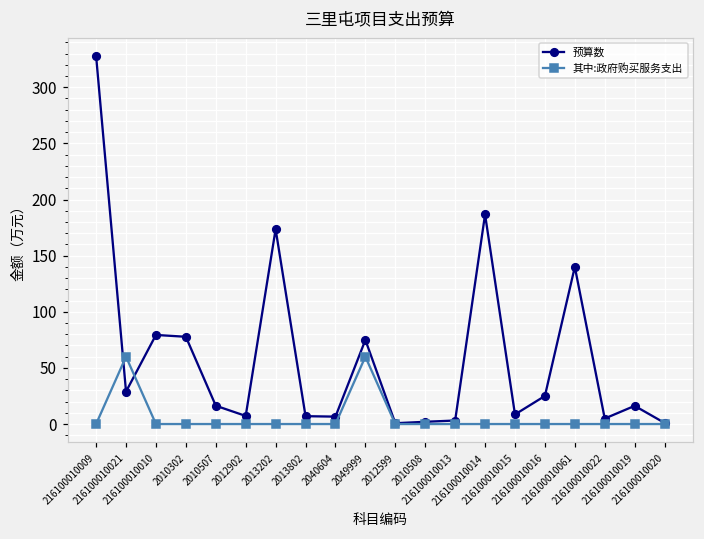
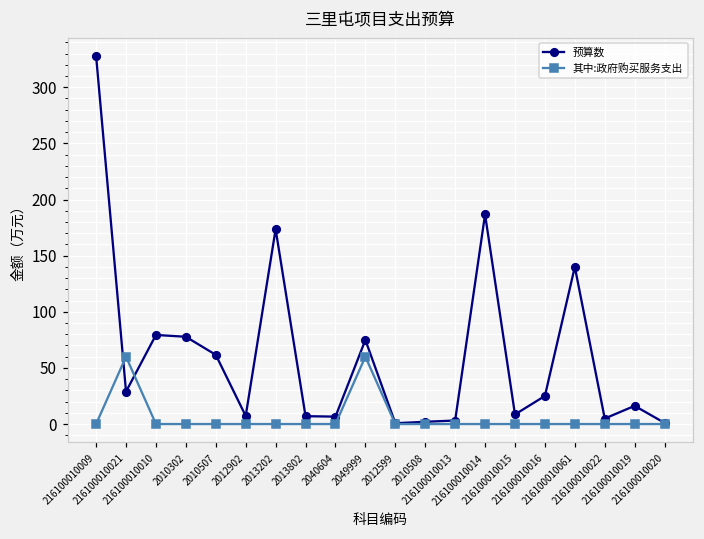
预算数, 2010507: 16 -> 62
